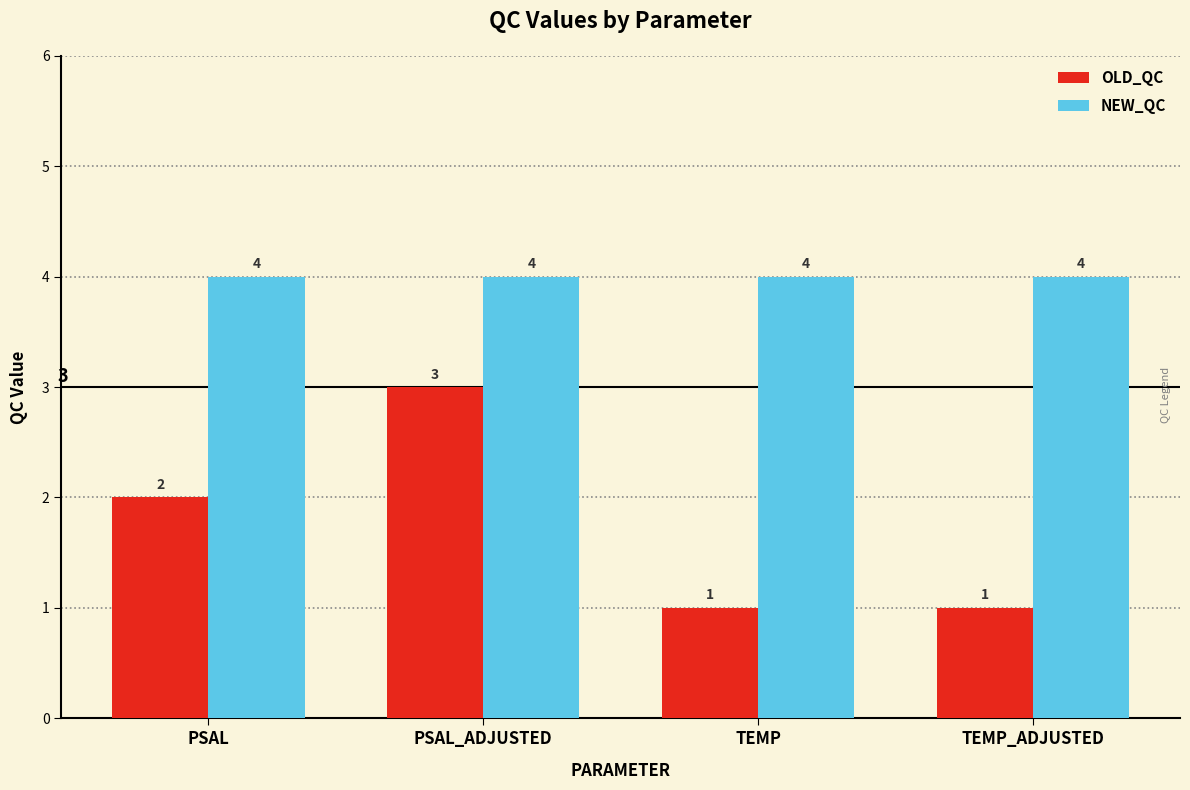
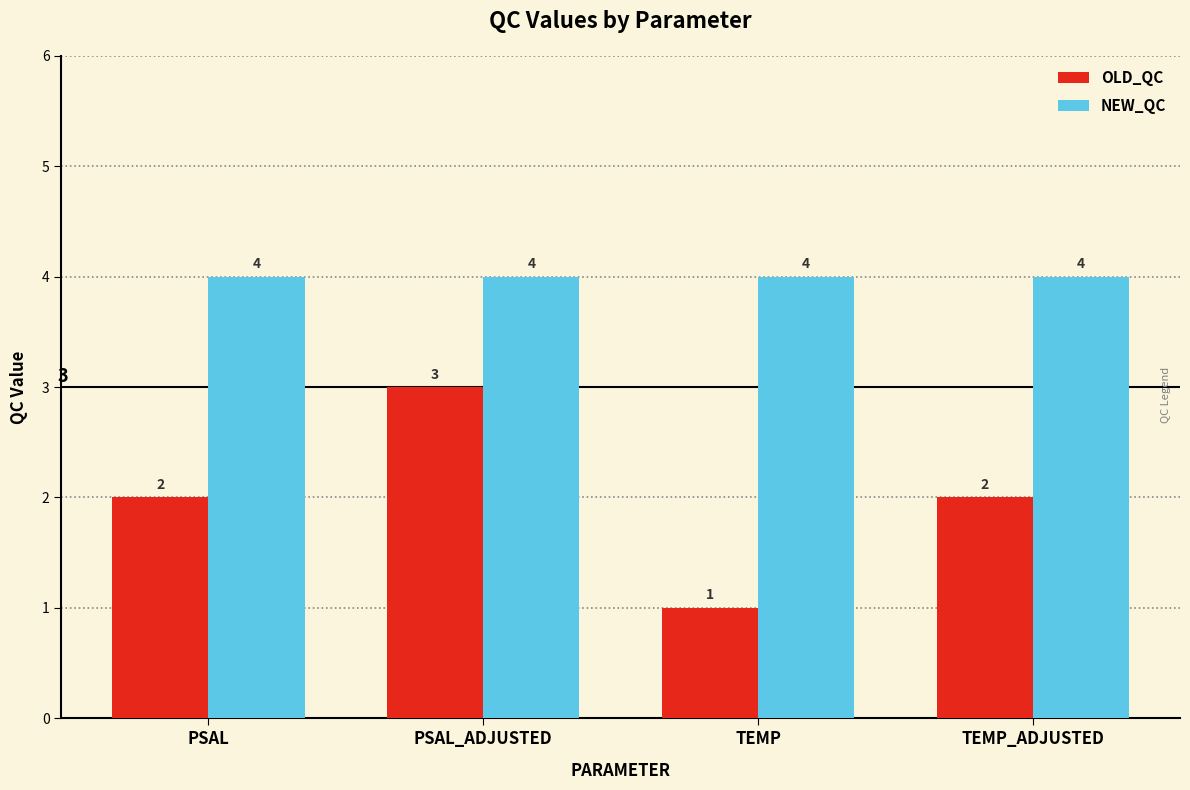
OLD_QC, TEMP_ADJUSTED: 1 -> 2
